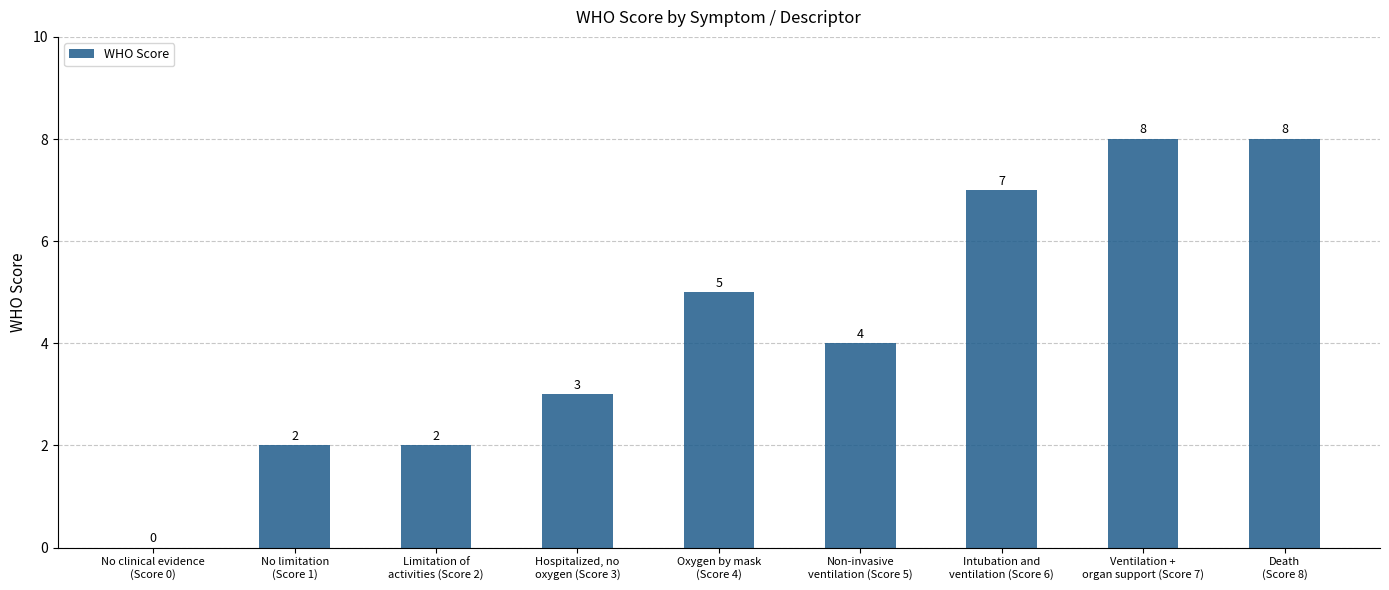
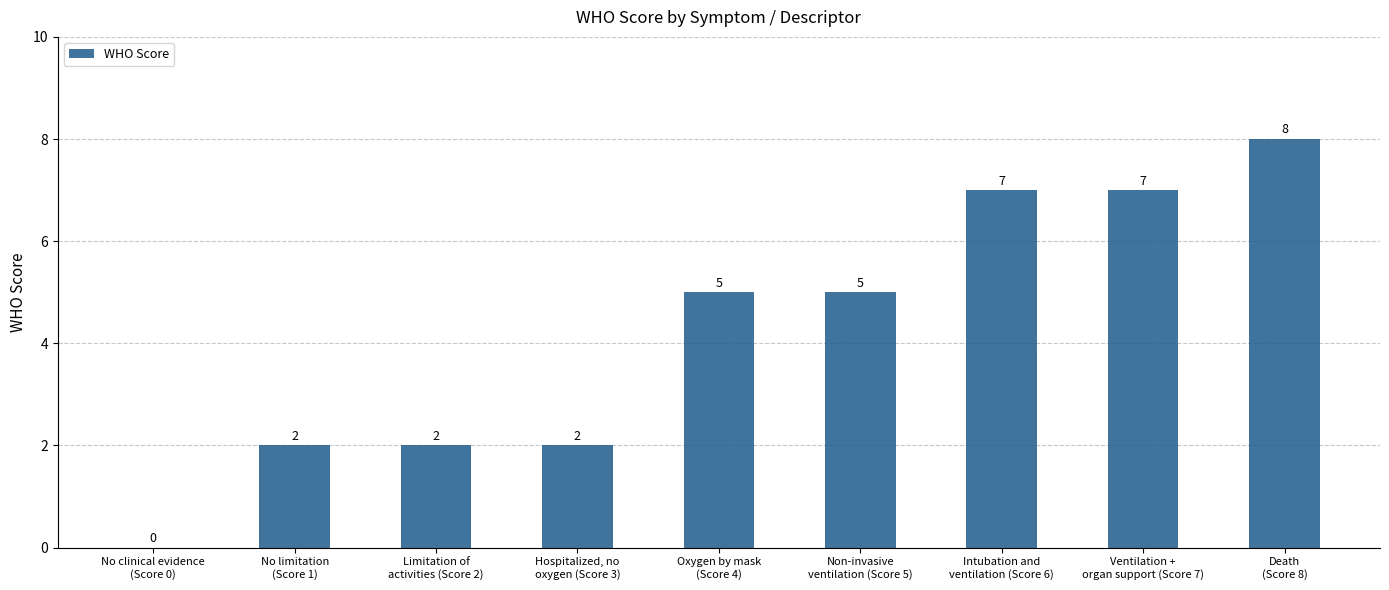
Hospitalized, no oxygen (Score 3): 3 -> 2
Non-invasive ventilation (Score 5): 4 -> 5
Ventilation + organ support (Score 7): 8 -> 7
